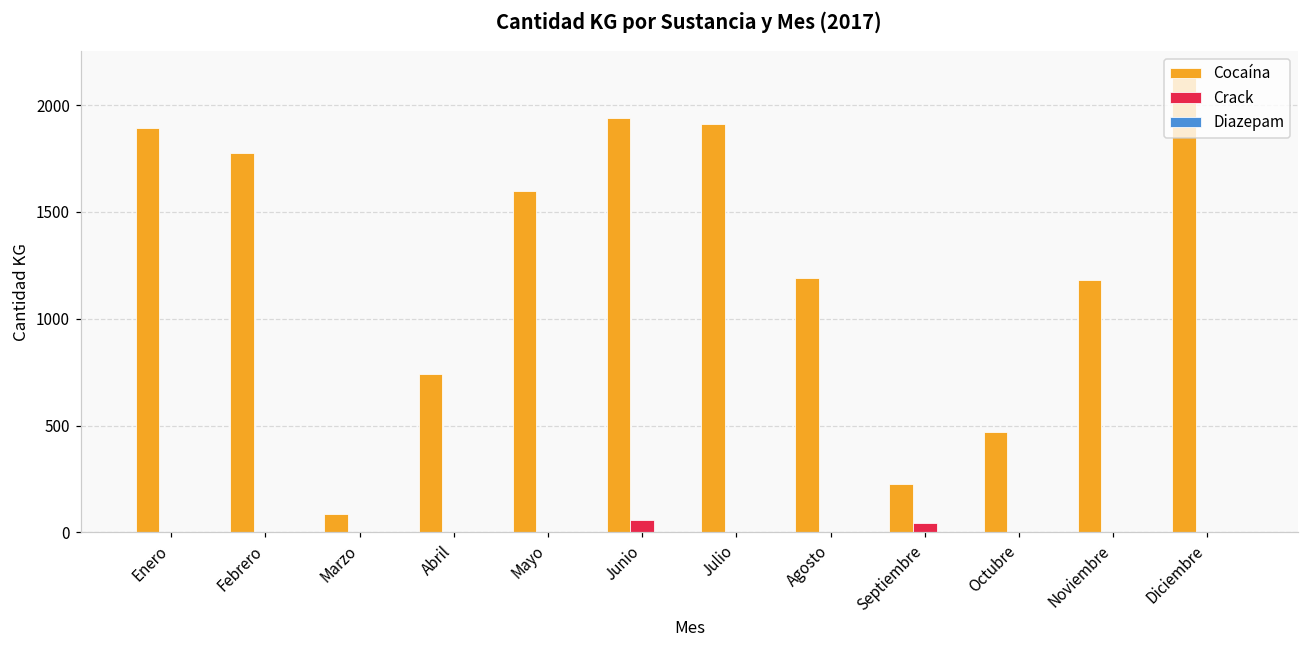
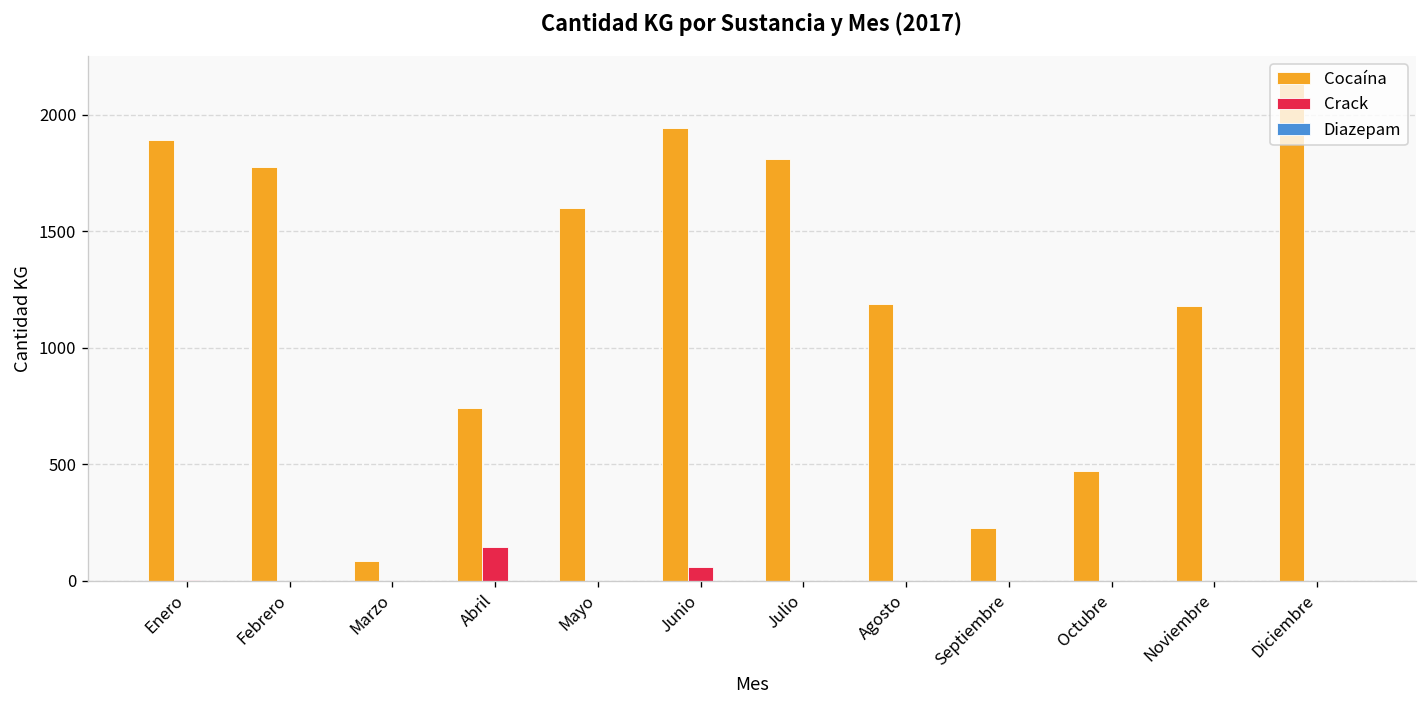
Crack, Abril: 0 -> 150
Cocaína, Julio: 1910 -> 1810
Crack, Septiembre: 40 -> 0
